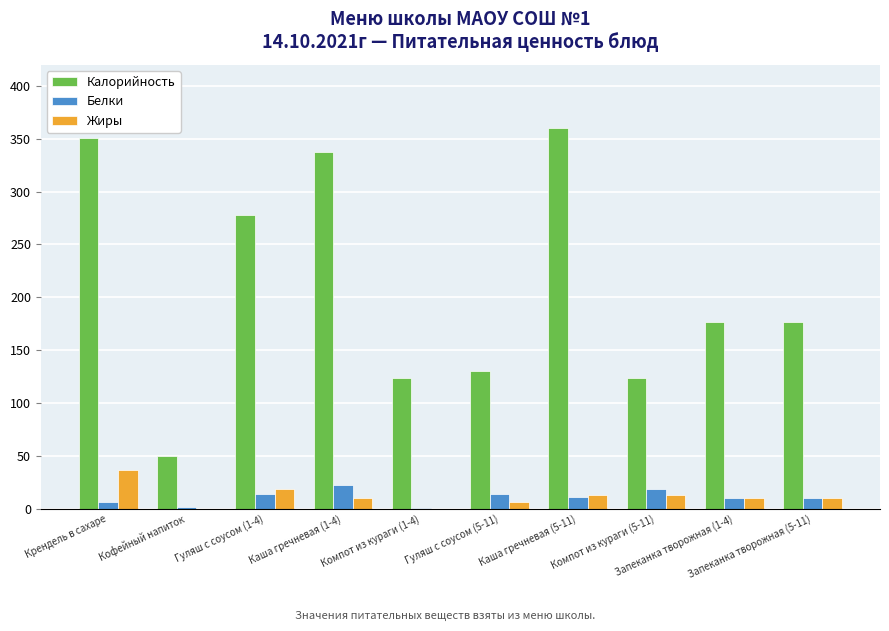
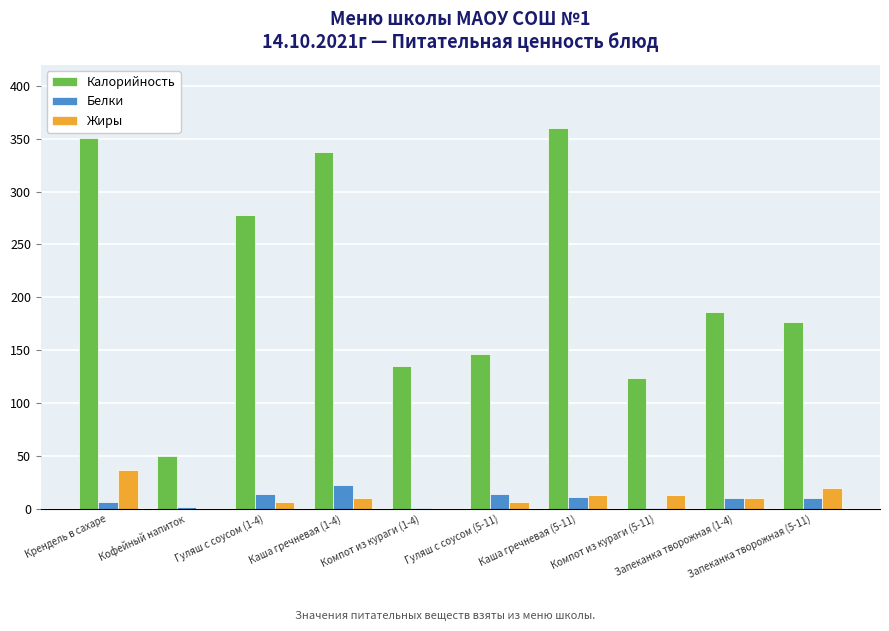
Жиры, Гуляш с соусом (1-4): 19 -> 6
Калорийность, Компот из кураги (1-4): 124 -> 135
Калорийность, Гуляш с соусом (5-11): 130 -> 146
Белки, Компот из кураги (5-11): 19 -> 1
Калорийность, Запеканка творожная (1-4): 177 -> 186
Жиры, Запеканка творожная (5-11): 10 -> 20
